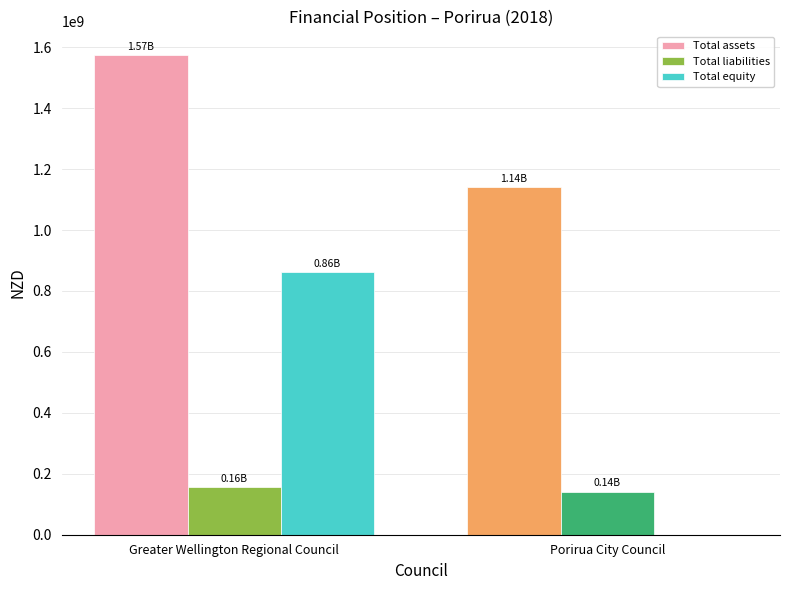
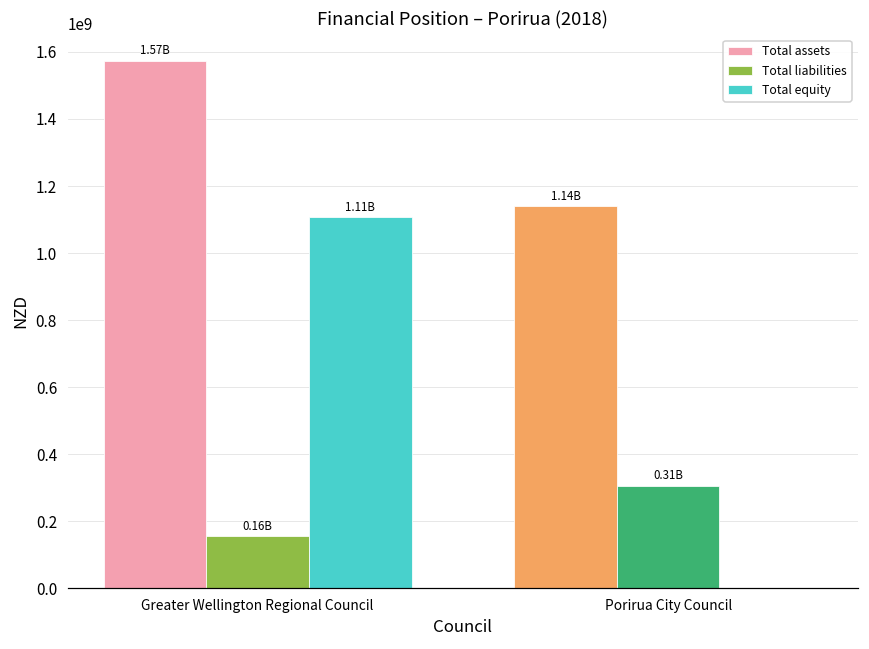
Total equity, Greater Wellington Regional Council: 0.86B -> 1.11B
Total liabilities, Porirua City Council: 0.14B -> 0.31B
